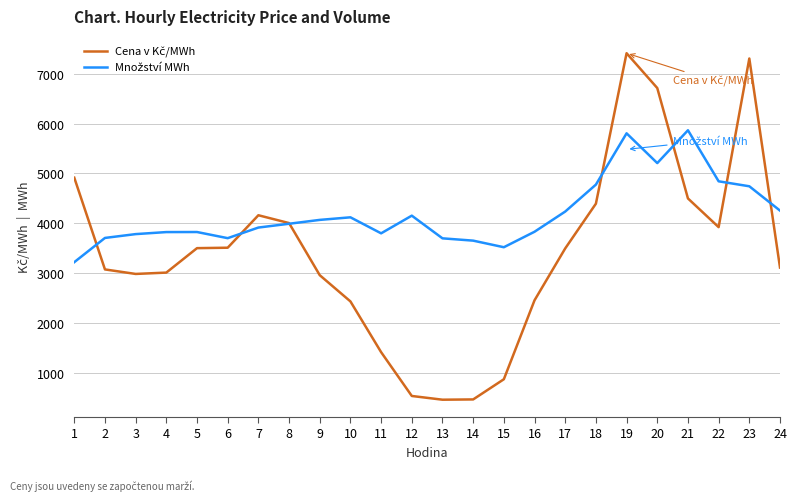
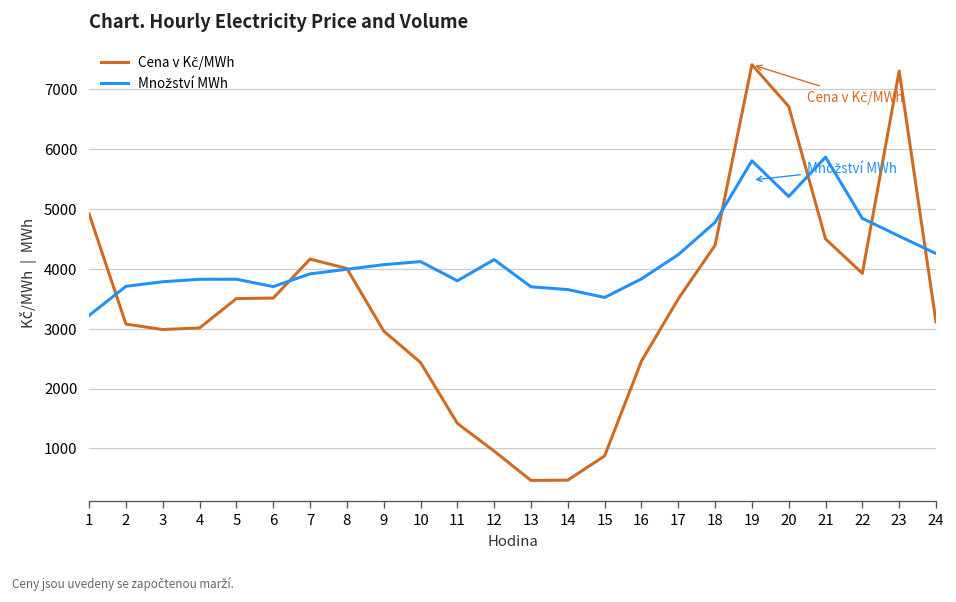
Cena v Kč/MWh, 12: 500 -> 1000
Množství MWh, 23: 4700 -> 4500
